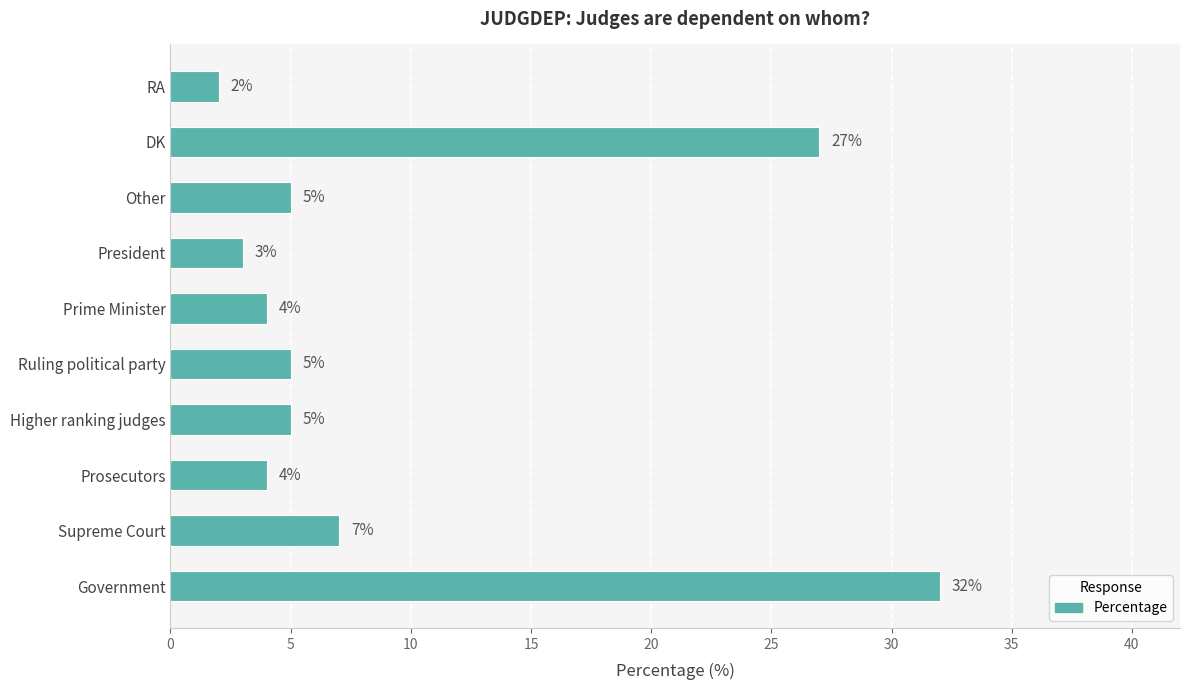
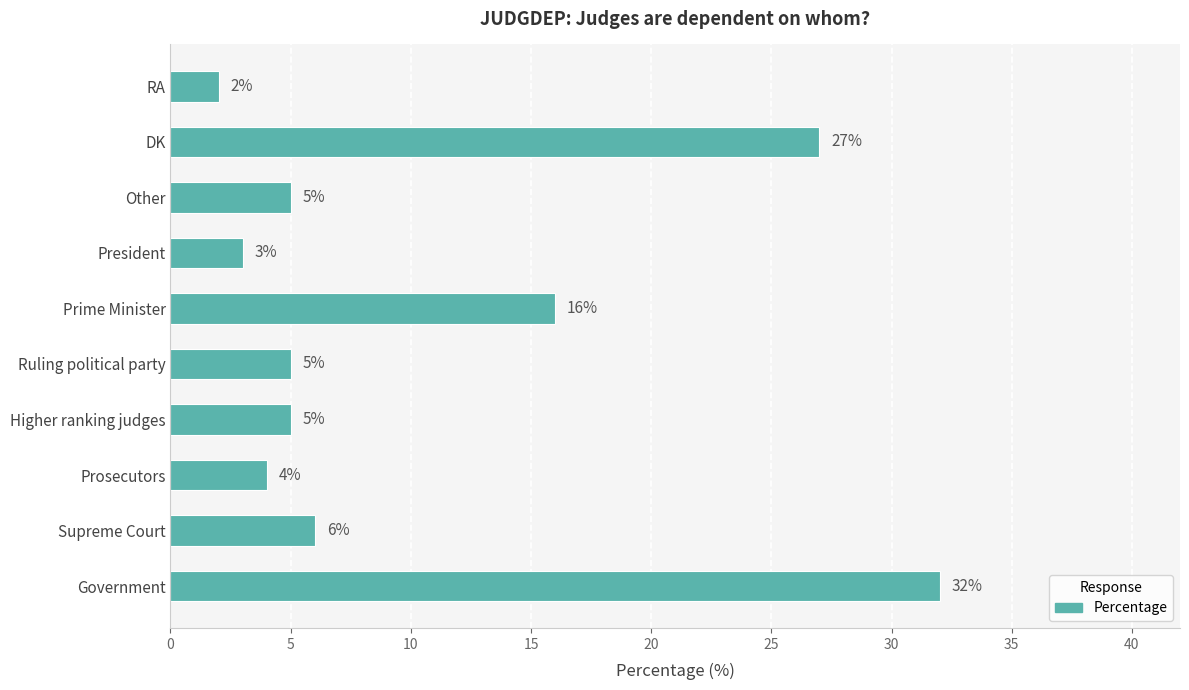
Prime Minister: 4% -> 16%
Supreme Court: 7% -> 6%
